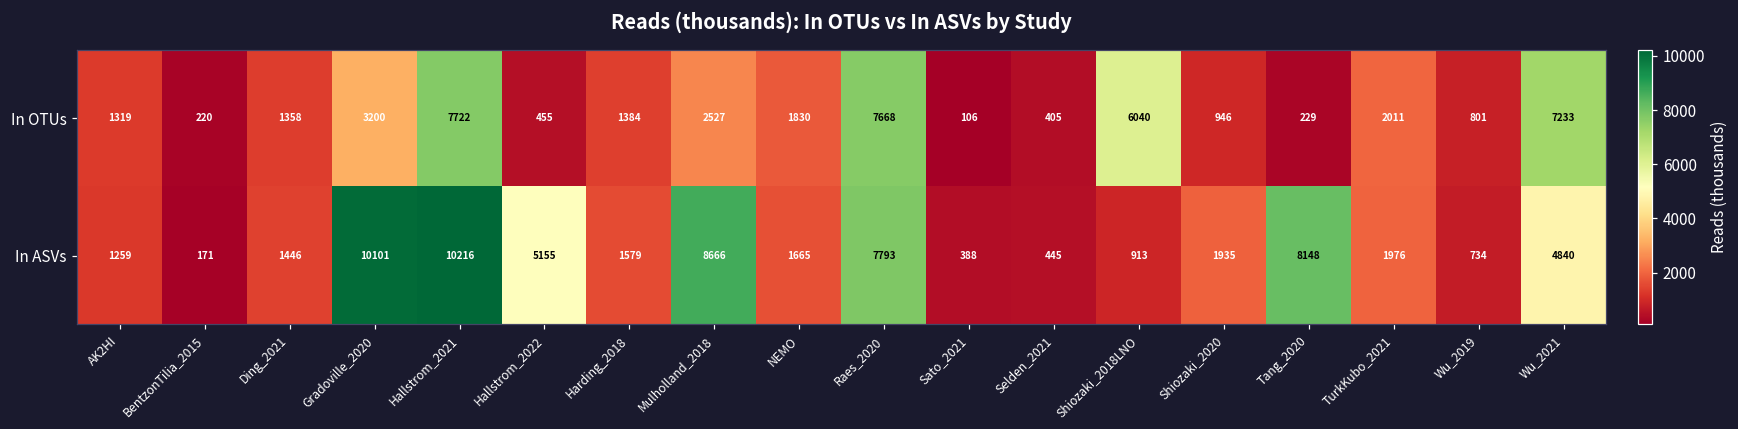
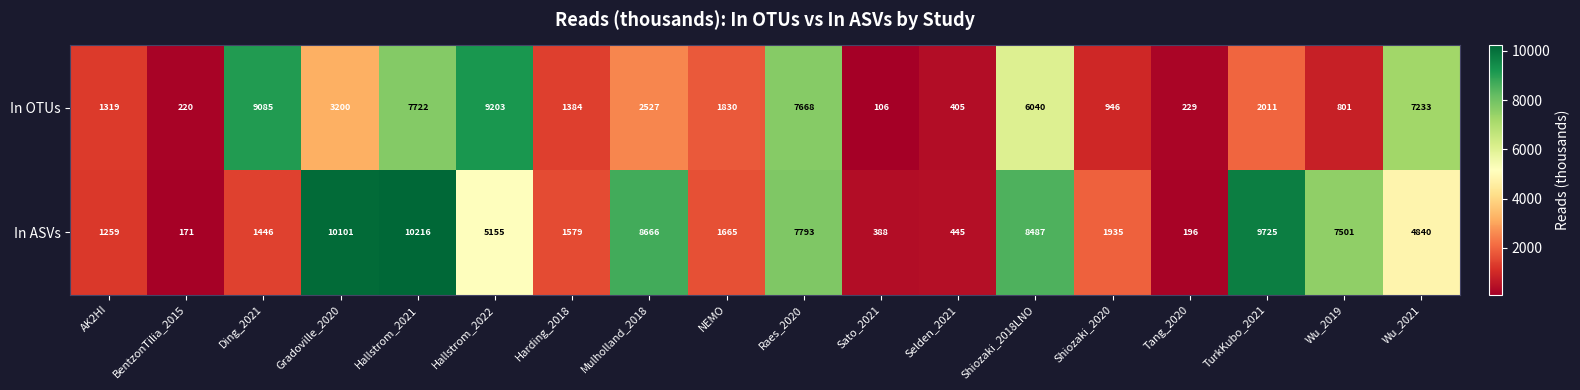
In OTUs, Ding_2021: 1358 -> 9085
In OTUs, Hallstrom_2022: 455 -> 9203
In ASVs, Shiozaki_2018LNO: 913 -> 8487
In ASVs, Tang_2020: 8148 -> 196
In ASVs, TurkKubo_2021: 1976 -> 9725
In ASVs, Wu_2019: 734 -> 7501
